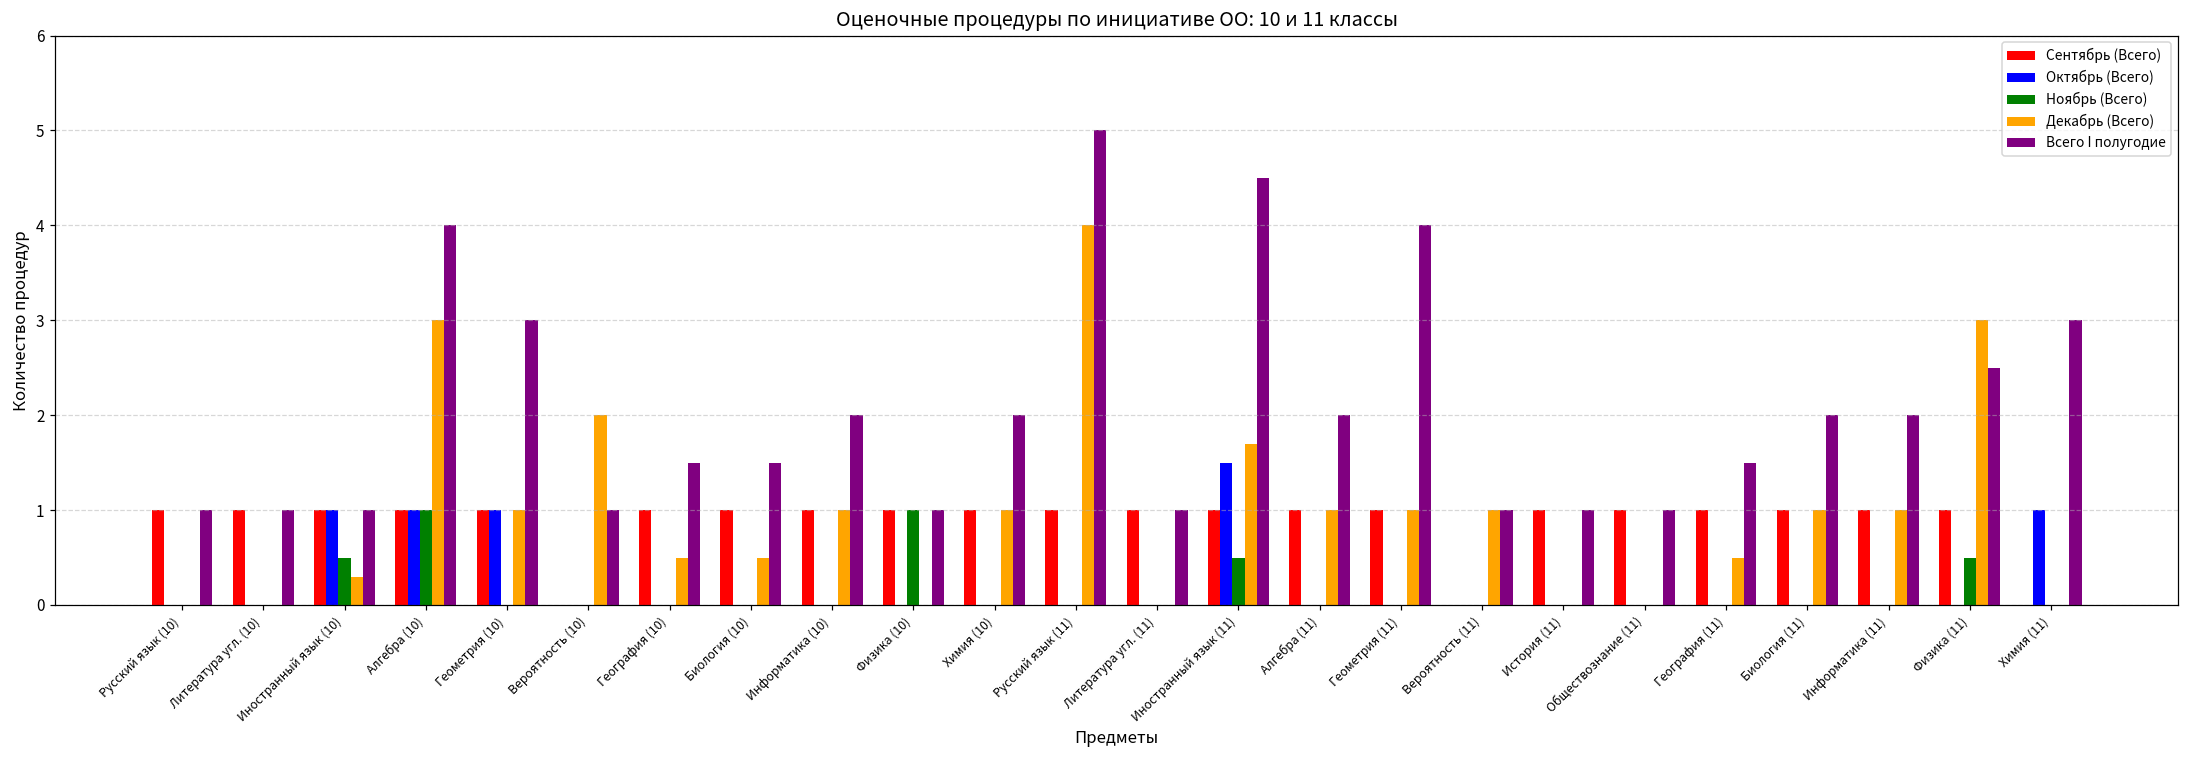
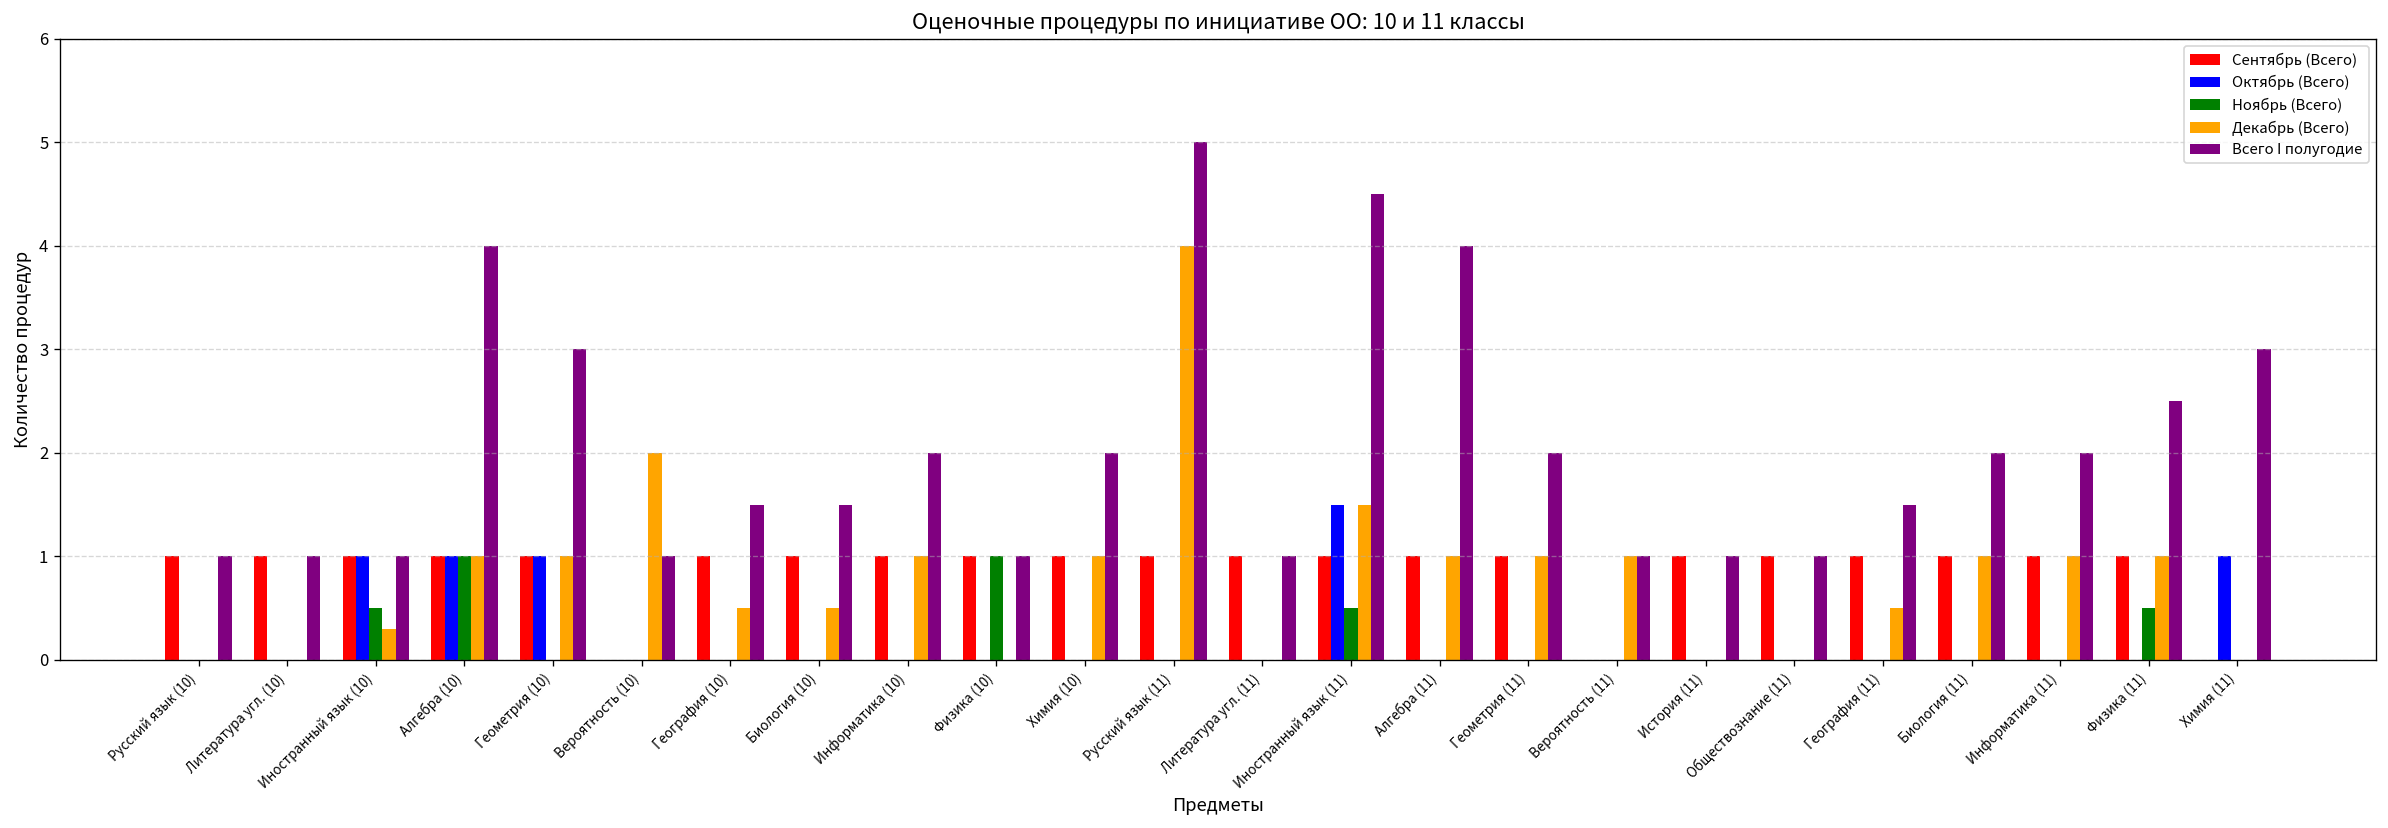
Декабрь (Всего), Алгебра (10): 3 -> 1
Декабрь (Всего), Иностранный язык (11): 1.7 -> 1.5
Всего I полугодие, Алгебра (11): 2 -> 4
Всего I полугодие, Геометрия (11): 4 -> 2
Декабрь (Всего), Физика (11): 3 -> 1
